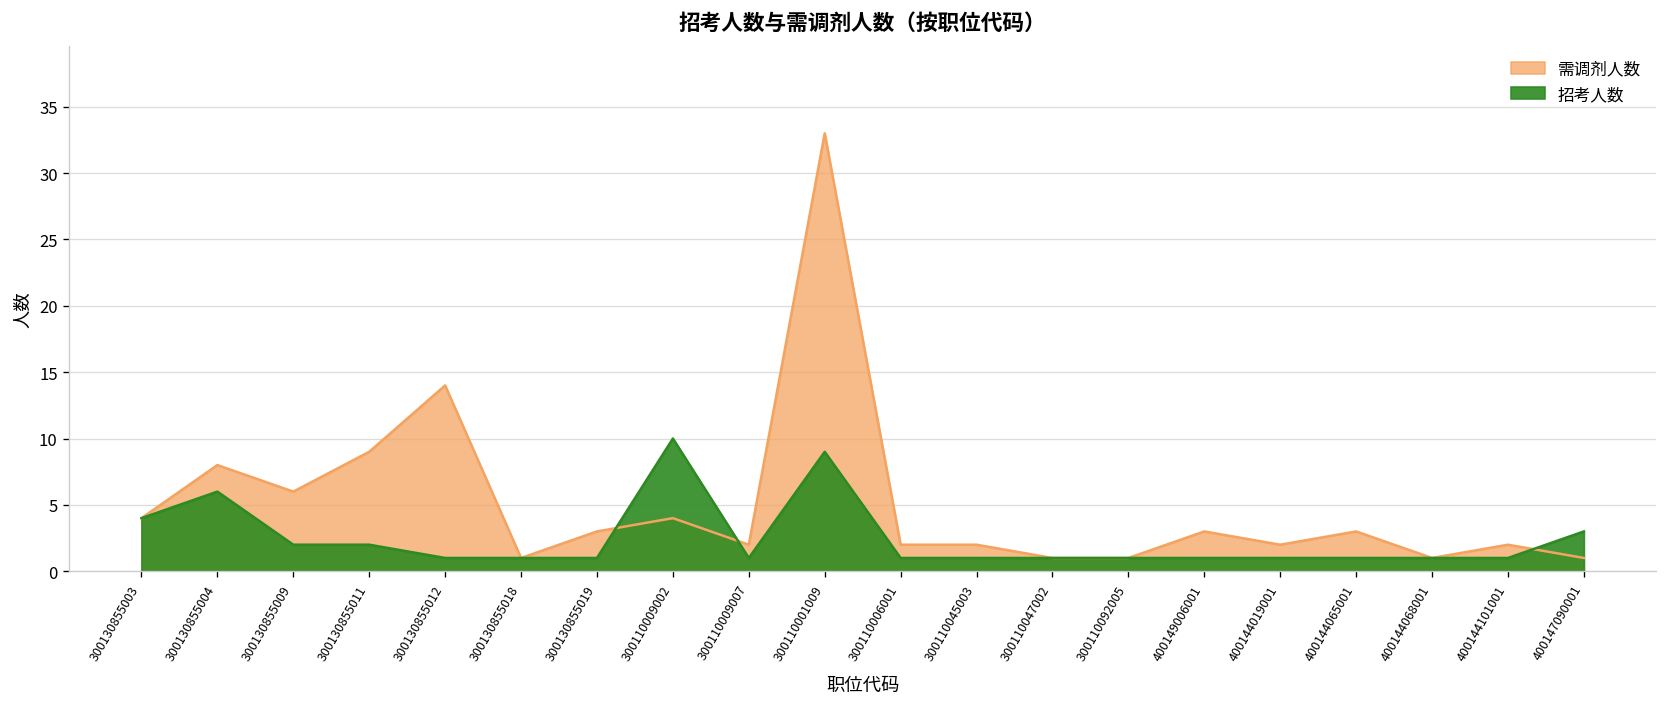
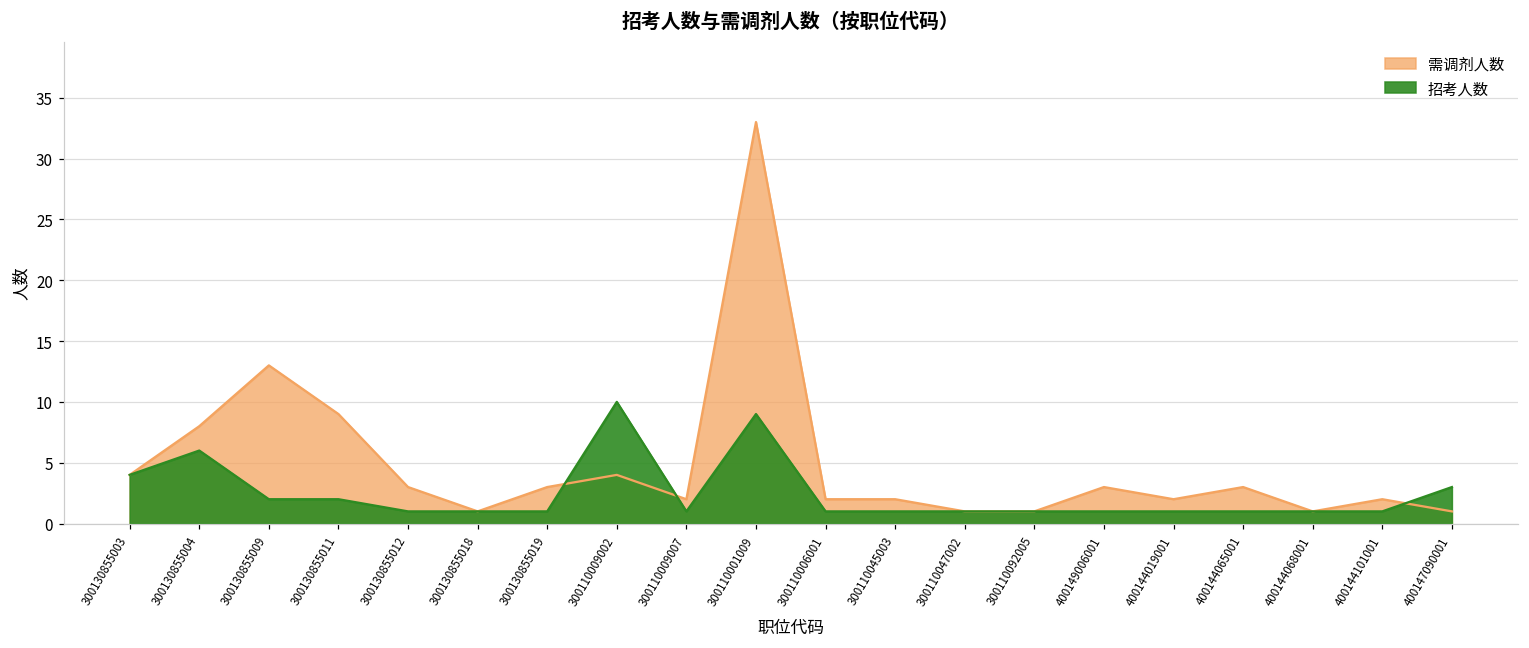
需调剂人数, 300130855009: 6 -> 13
需调剂人数, 300130855012: 14 -> 3
